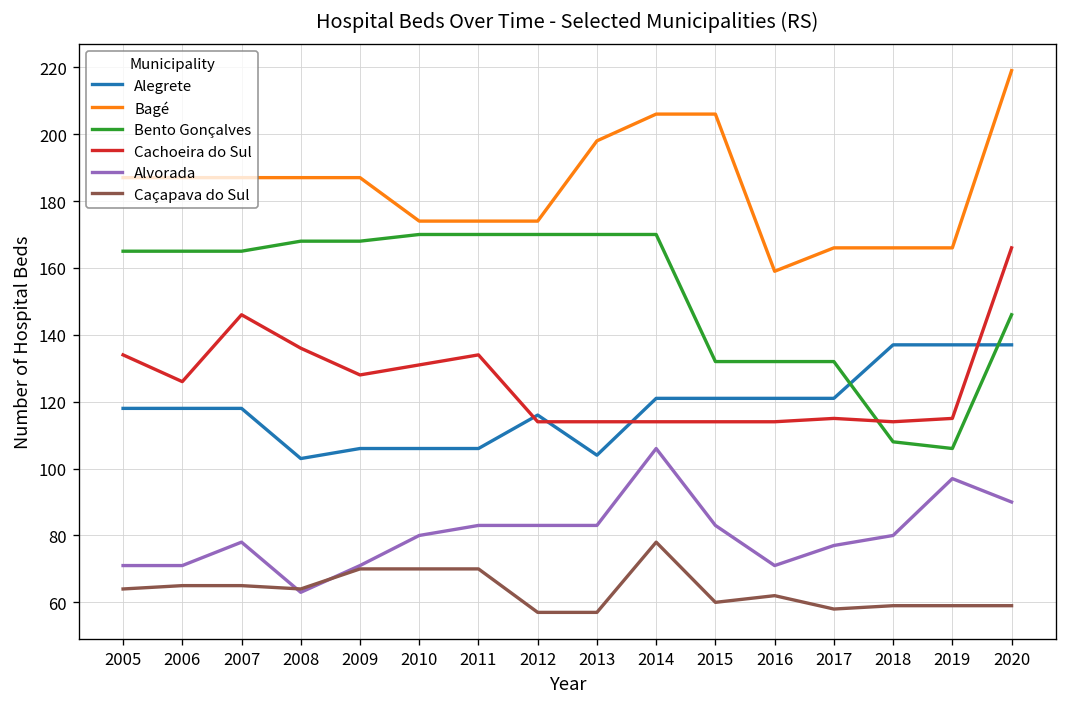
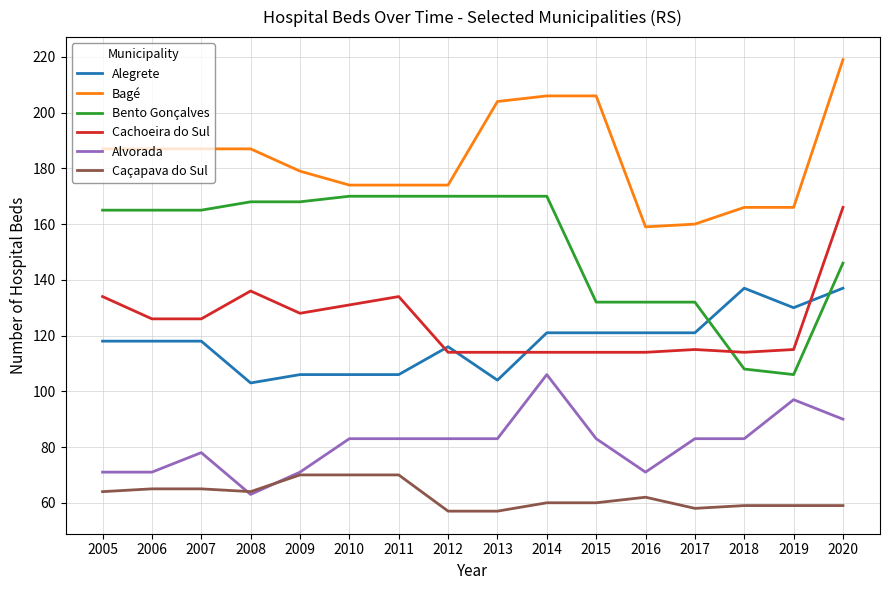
Cachoeira do Sul, 2007: 146 -> 126
Bagé, 2009: 187 -> 179
Alvorada, 2010: 80 -> 83
Bagé, 2013: 198 -> 204
Caçapava do Sul, 2014: 78 -> 60
Bagé, 2017: 166 -> 160
Alvorada, 2017: 77 -> 83
Alvorada, 2018: 80 -> 83
Alegrete, 2019: 137 -> 130
